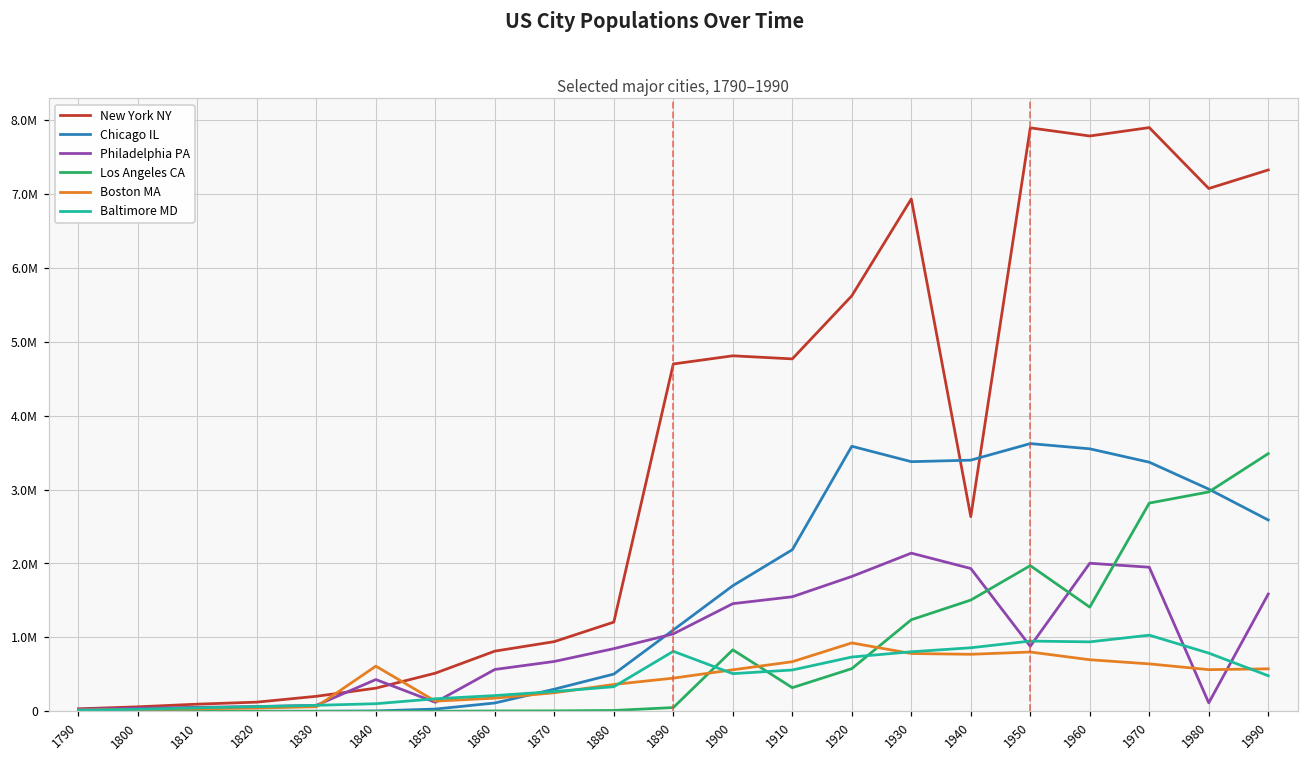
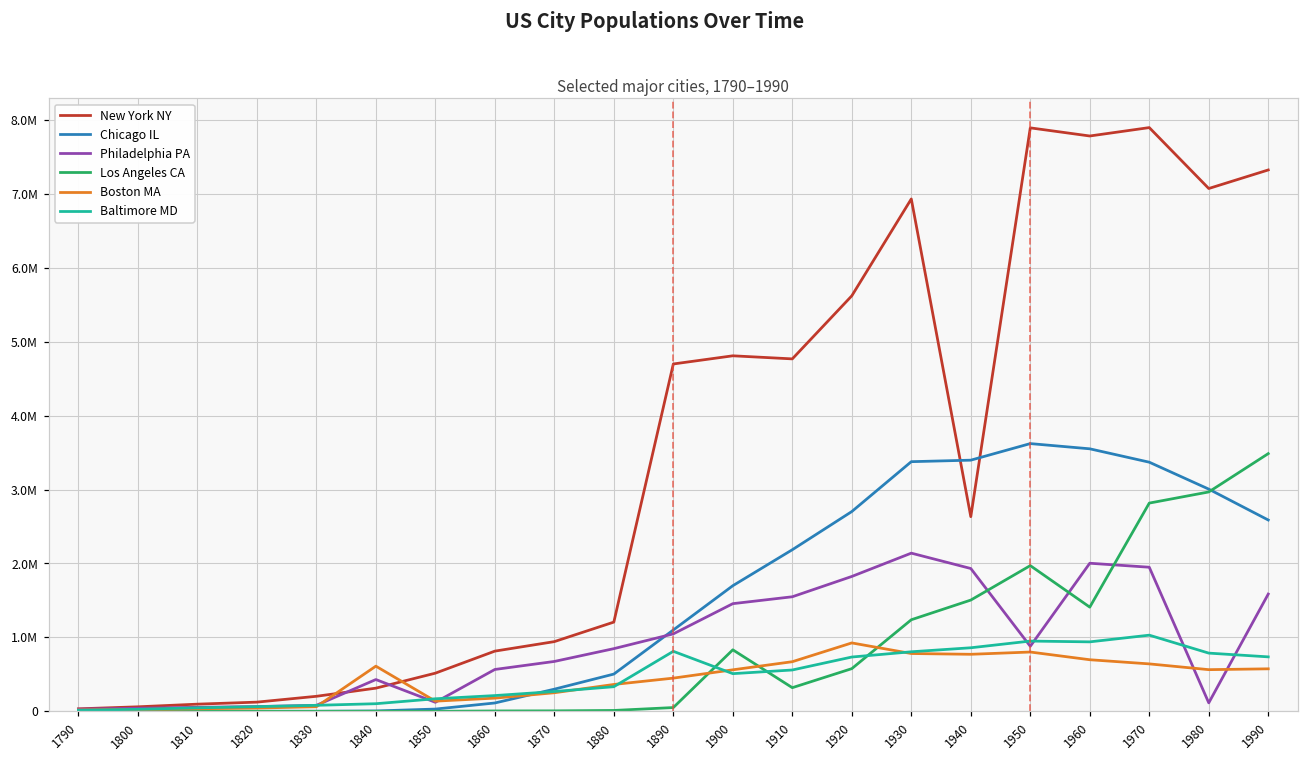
Chicago IL, 1920: 3600000 -> 2700000
Baltimore MD, 1990: 500000 -> 700000
